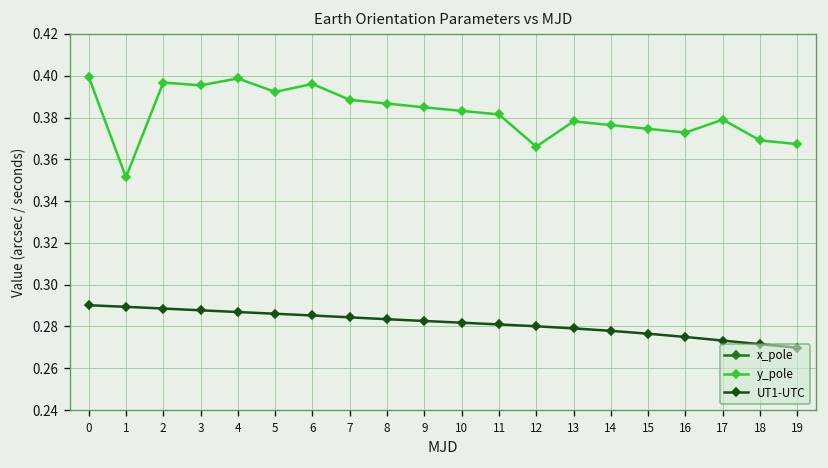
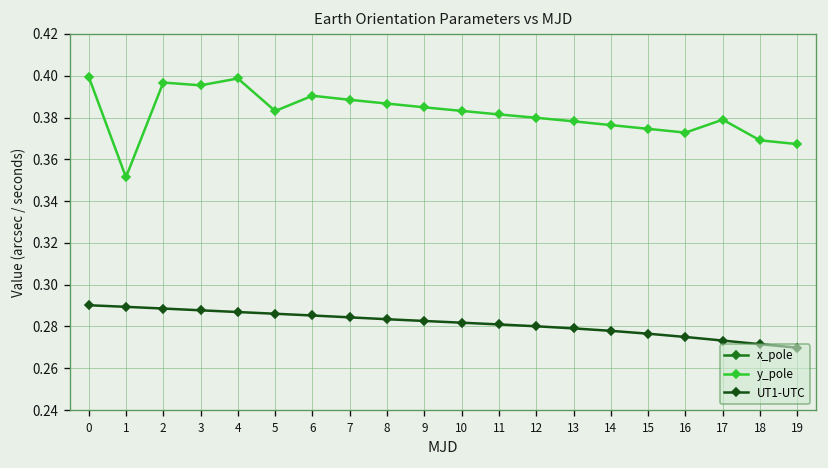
y_pole, 5: 0.392 -> 0.383
y_pole, 6: 0.396 -> 0.390
y_pole, 12: 0.366 -> 0.380
